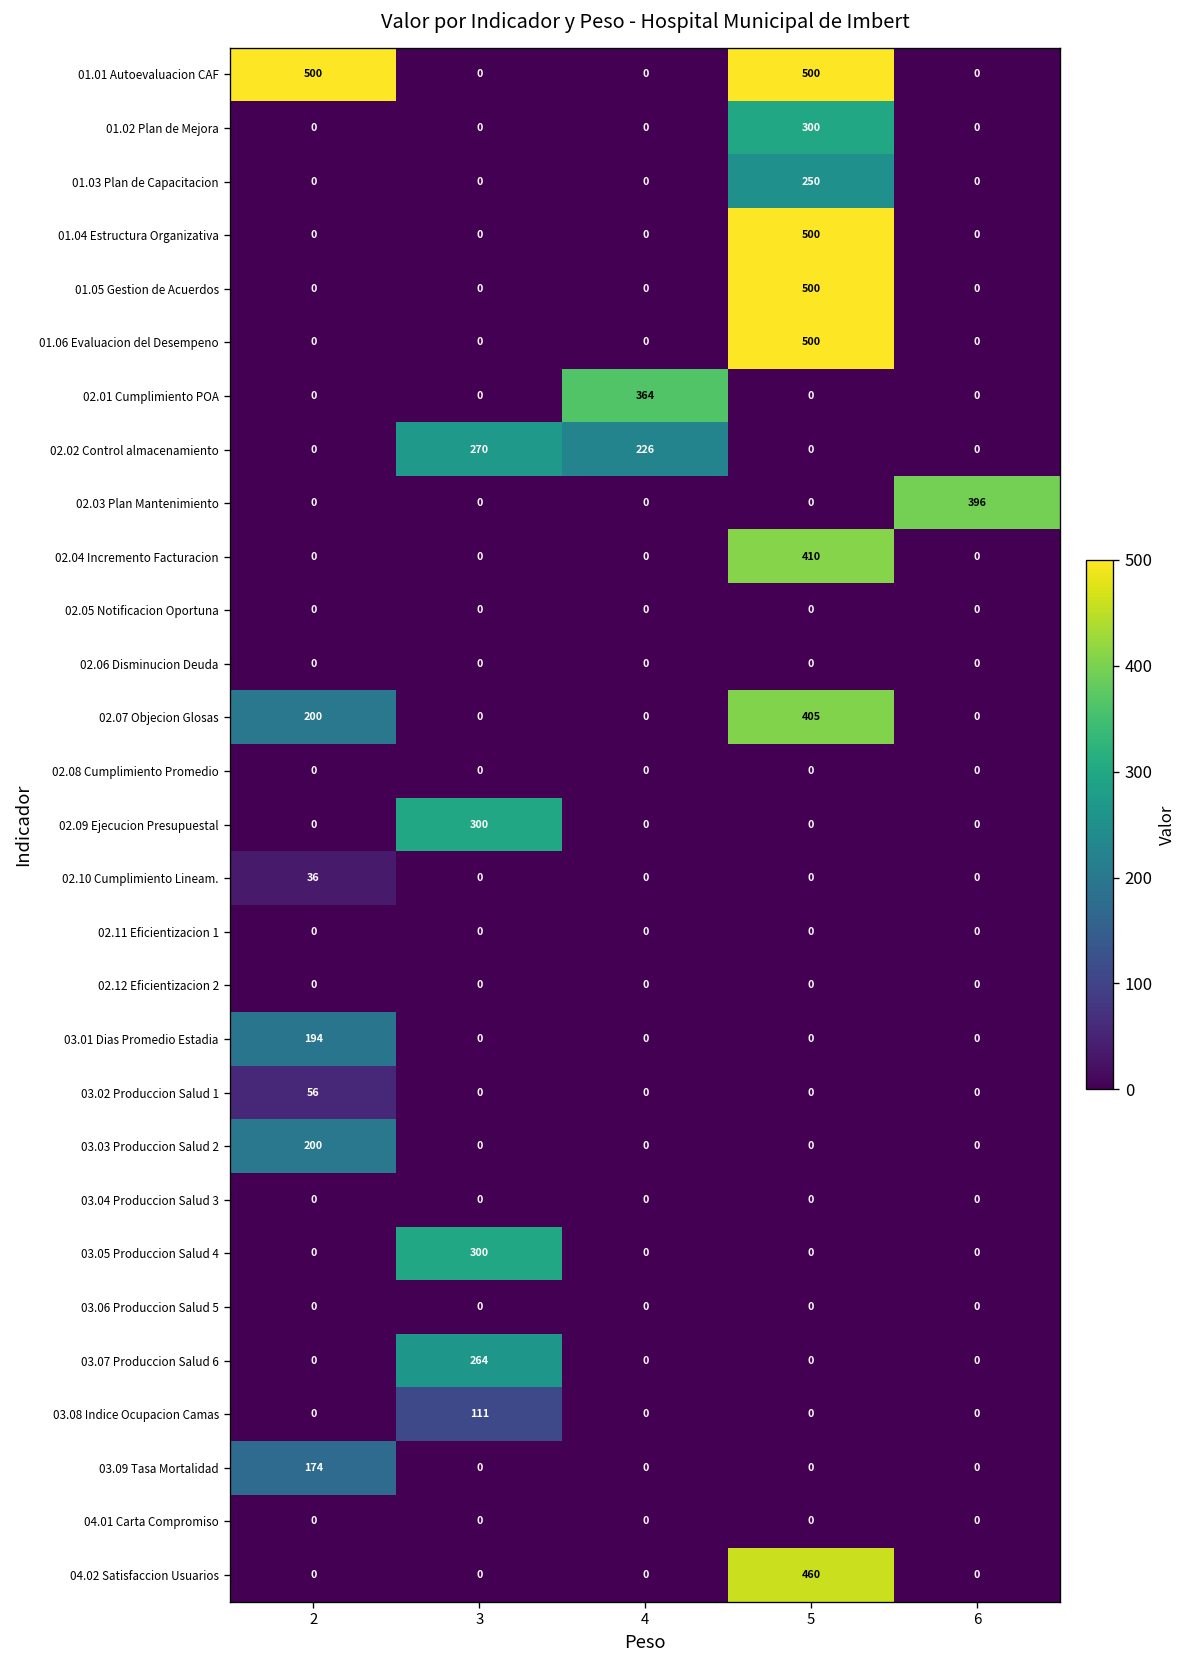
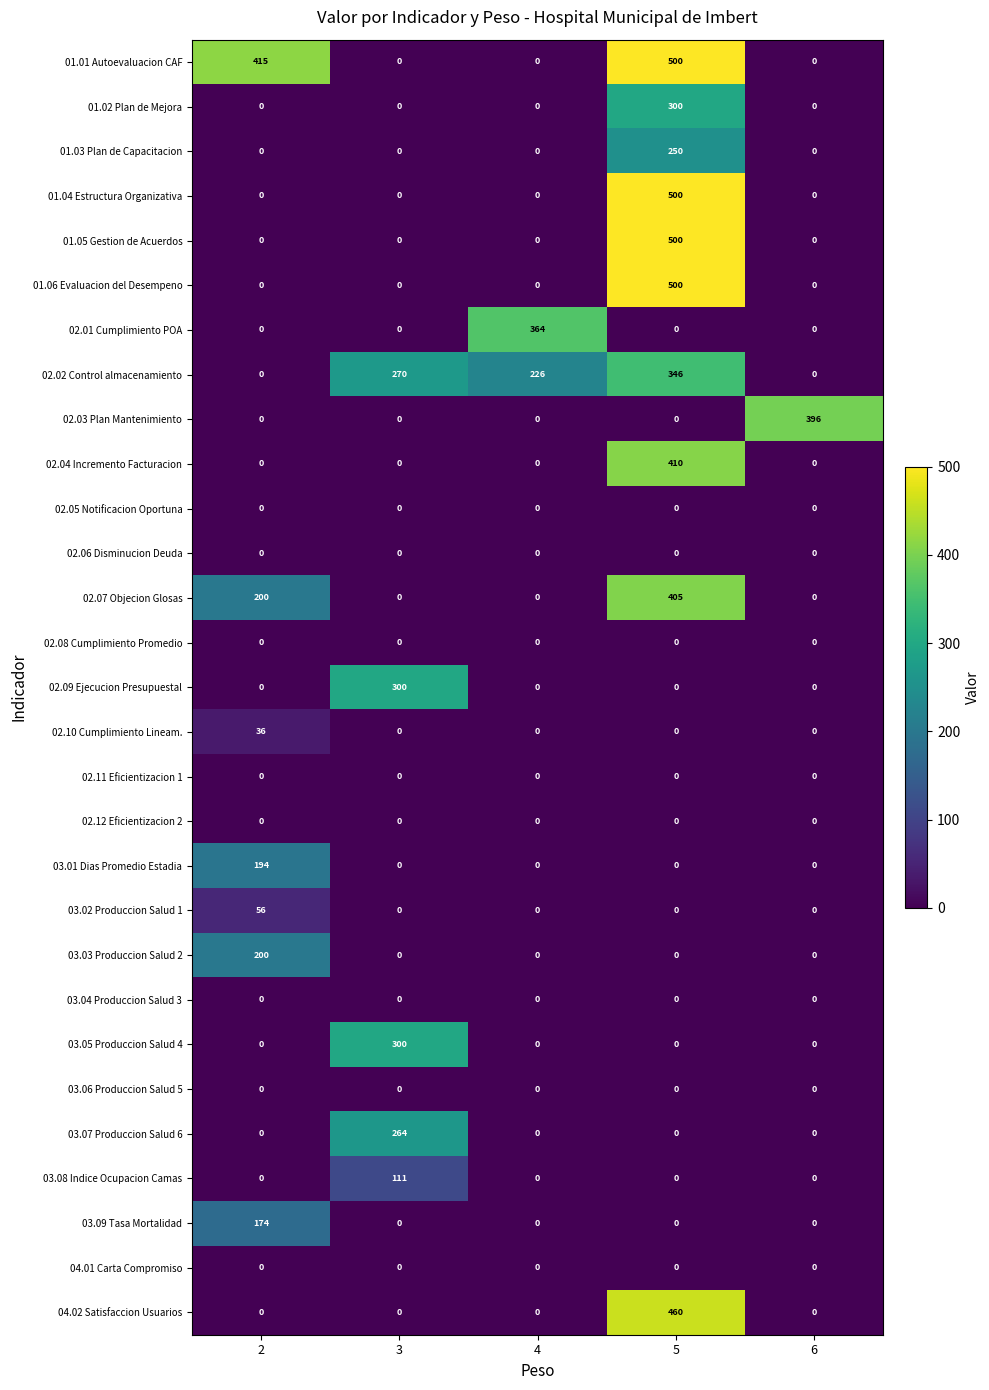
01.01 Autoevaluacion CAF, 2: 500 -> 415
02.02 Control almacenamiento, 5: 0 -> 346
